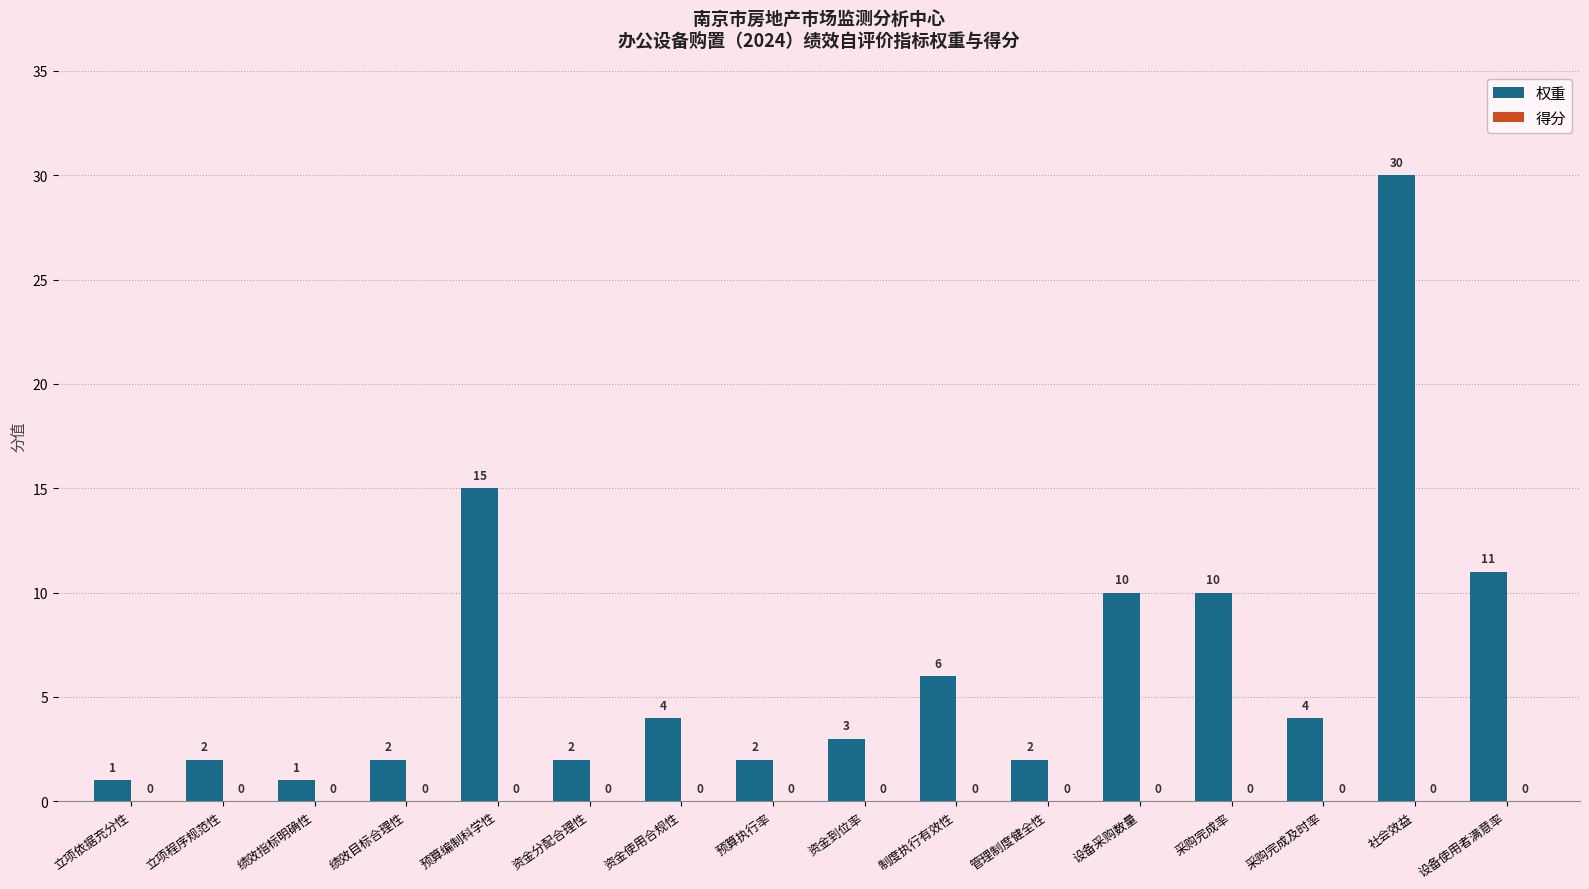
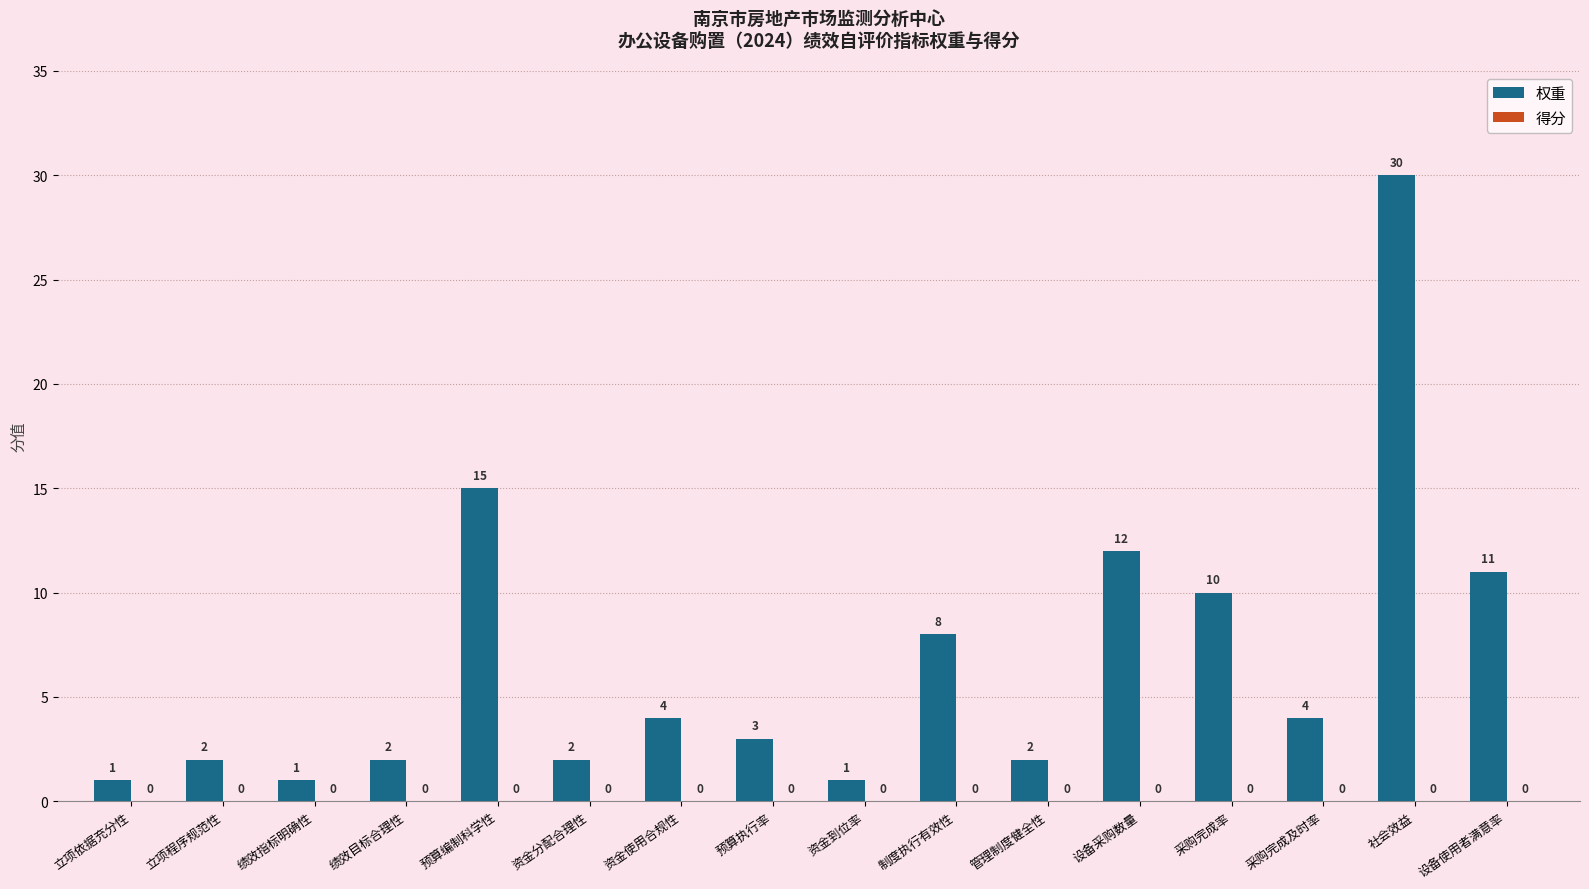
权重, 预算执行率: 2 -> 3
权重, 资金到位率: 3 -> 1
权重, 制度执行有效性: 6 -> 8
权重, 设备采购数量: 10 -> 12
